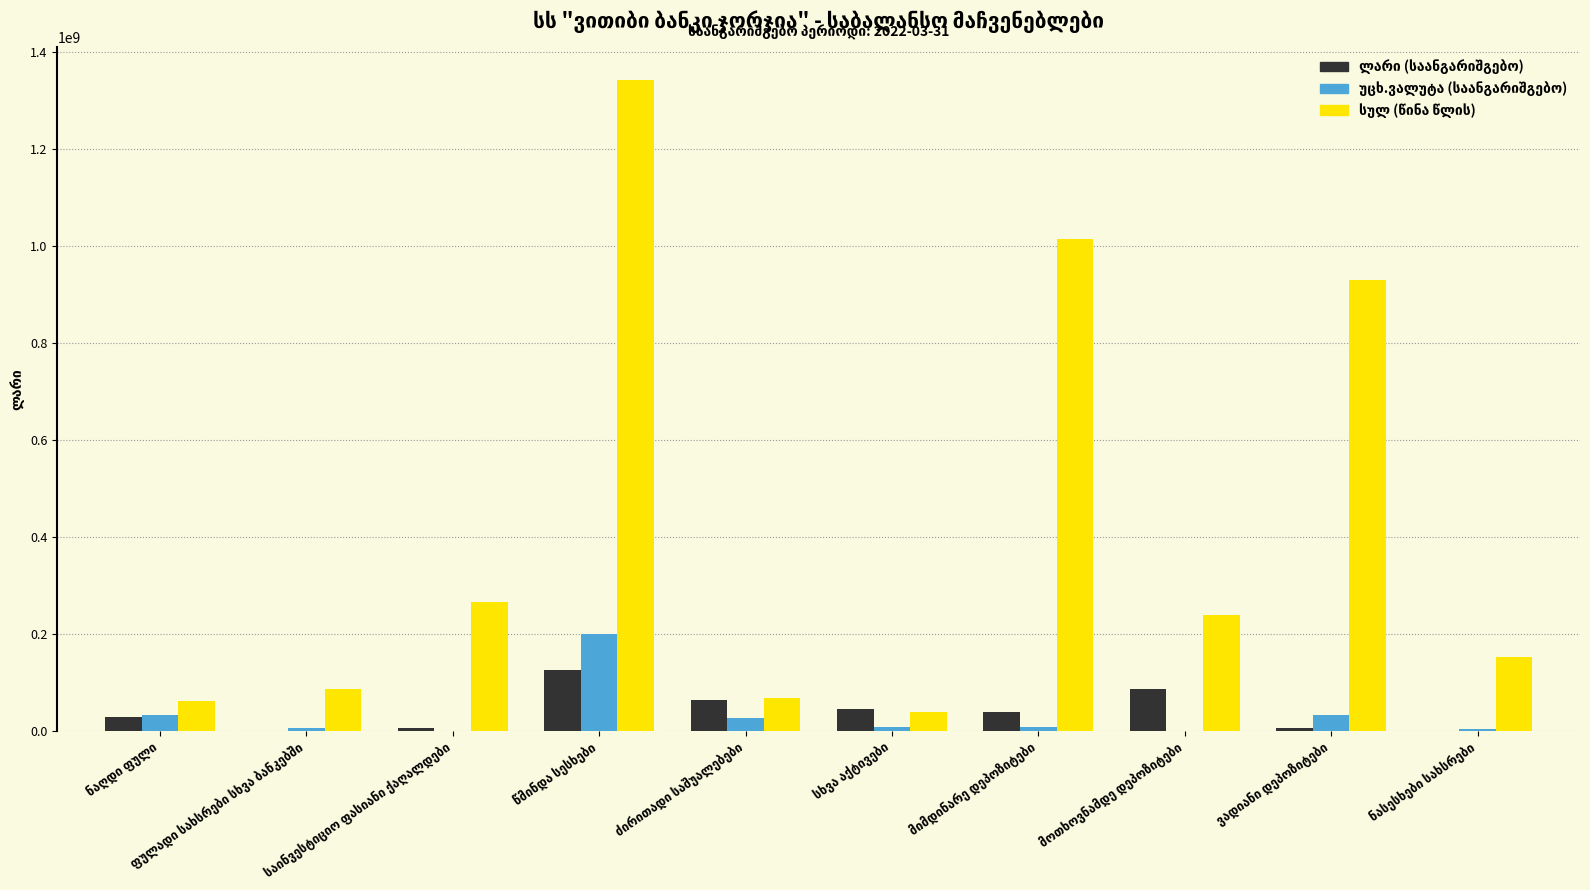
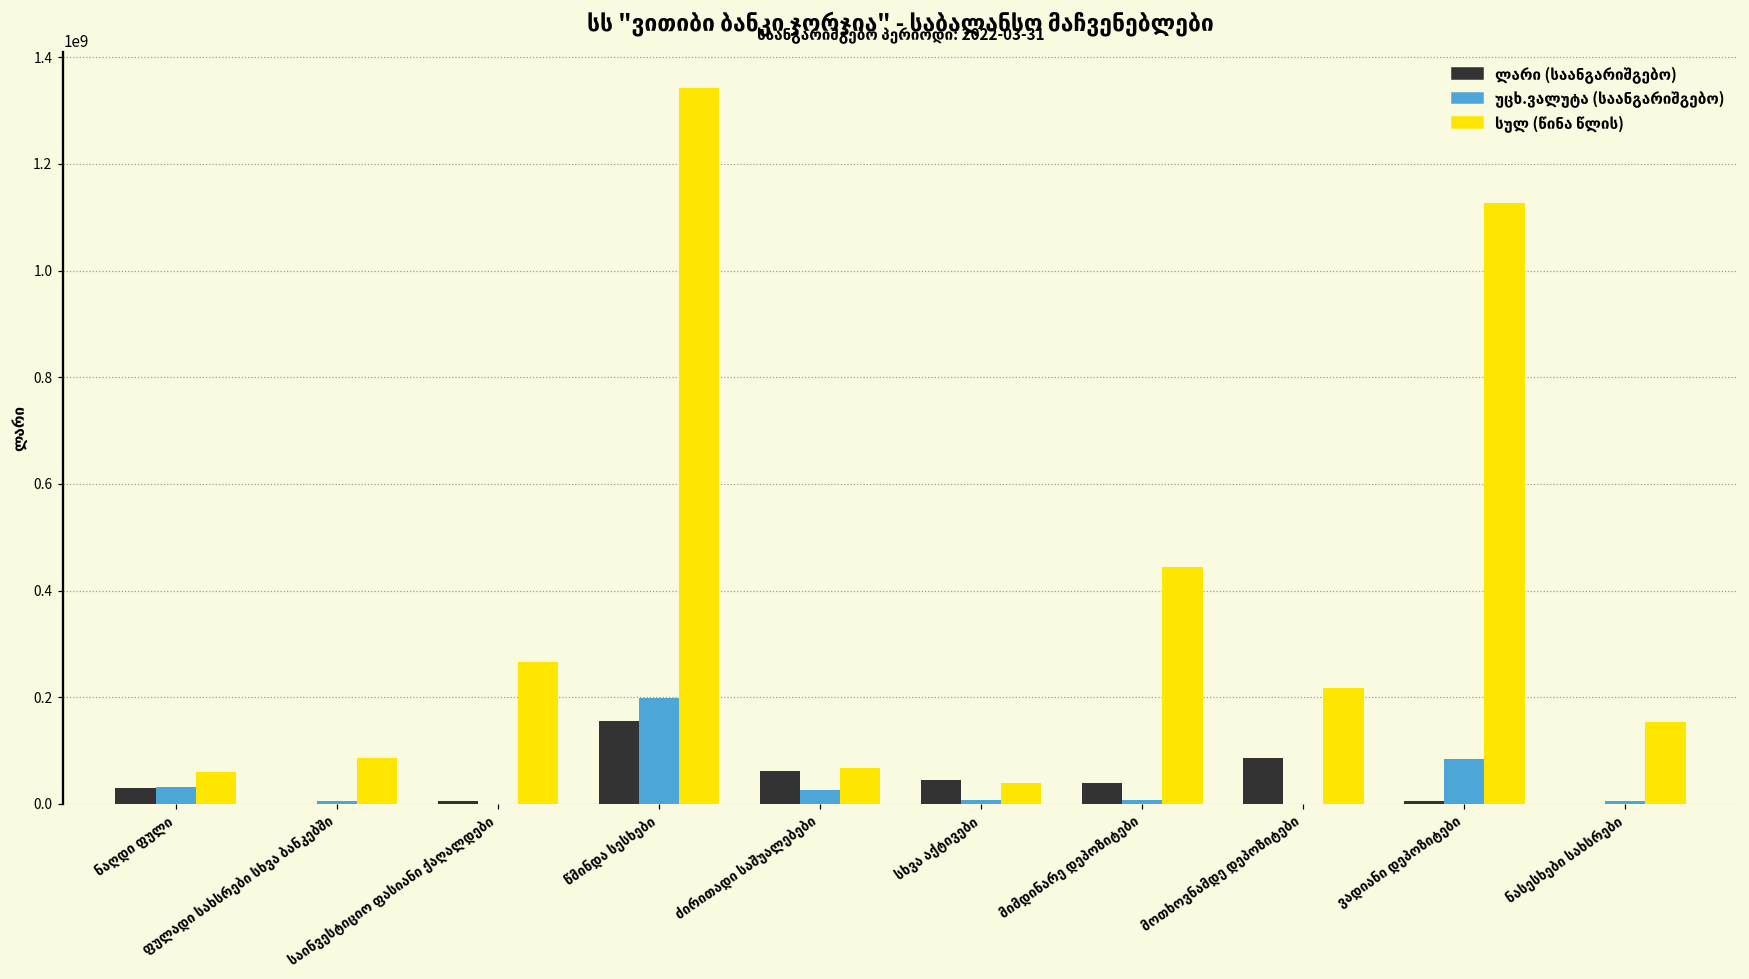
ლარი (საანგარიშგებო), წმინდა სესხები: 130000000 -> 150000000
სულ (წინა წლის), მიმდინარე დეპოზიტები: 1010000000 -> 440000000
სულ (წინა წლის), მოთხოვნამდე დეპოზიტები: 240000000 -> 220000000
უცხ.ვალუტა (საანგარიშგებო), ვადიანი დეპოზიტები: 30000000 -> 80000000
სულ (წინა წლის), ვადიანი დეპოზიტები: 930000000 -> 1130000000
